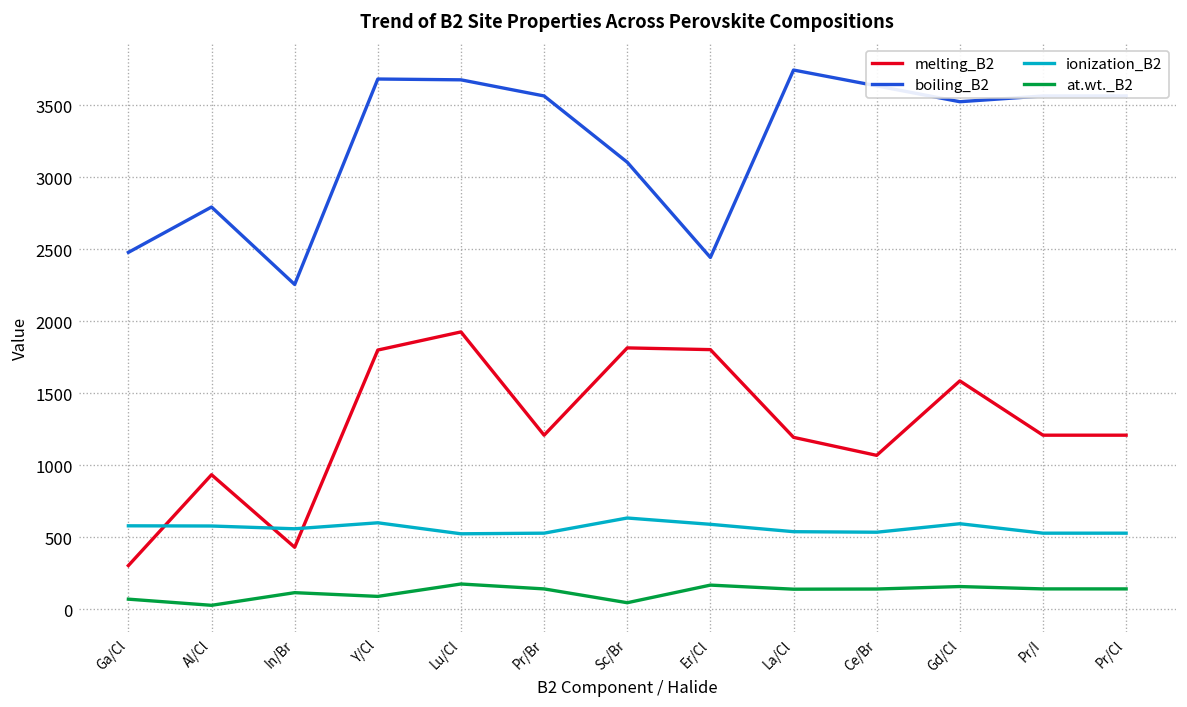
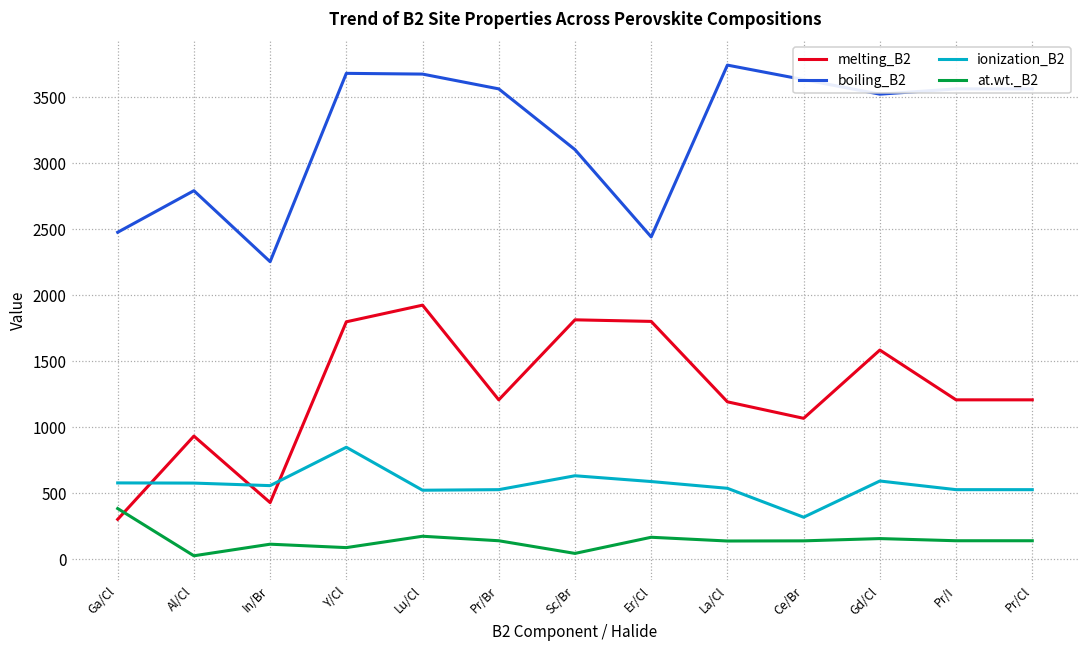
at.wt._B2, Ga/Cl: 70 -> 380
ionization_B2, Y/Cl: 600 -> 850
ionization_B2, Ce/Br: 530 -> 320
